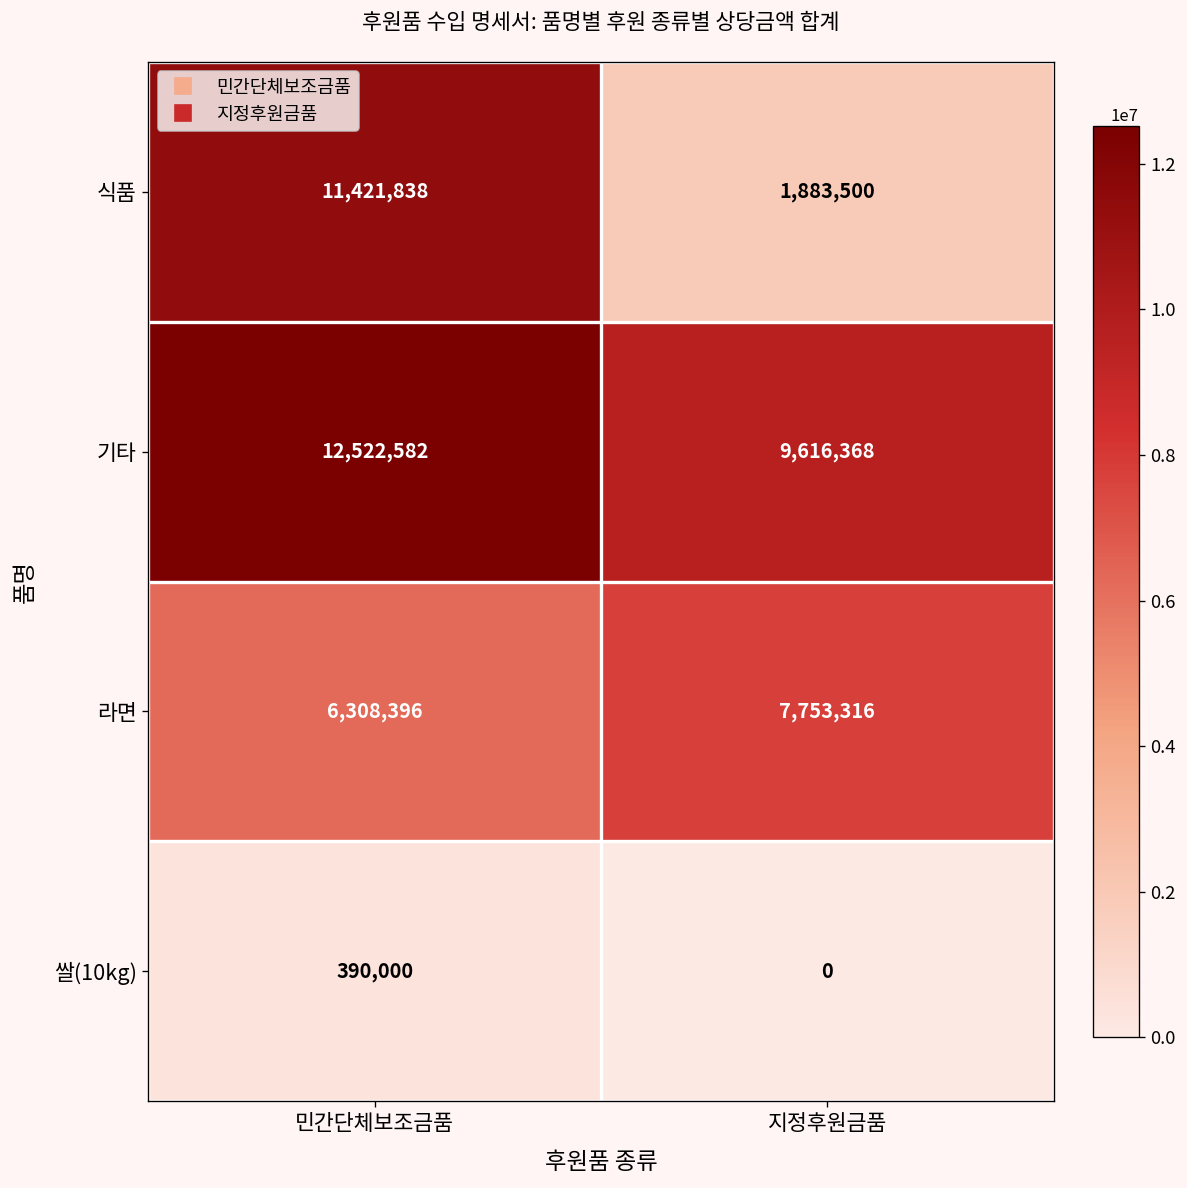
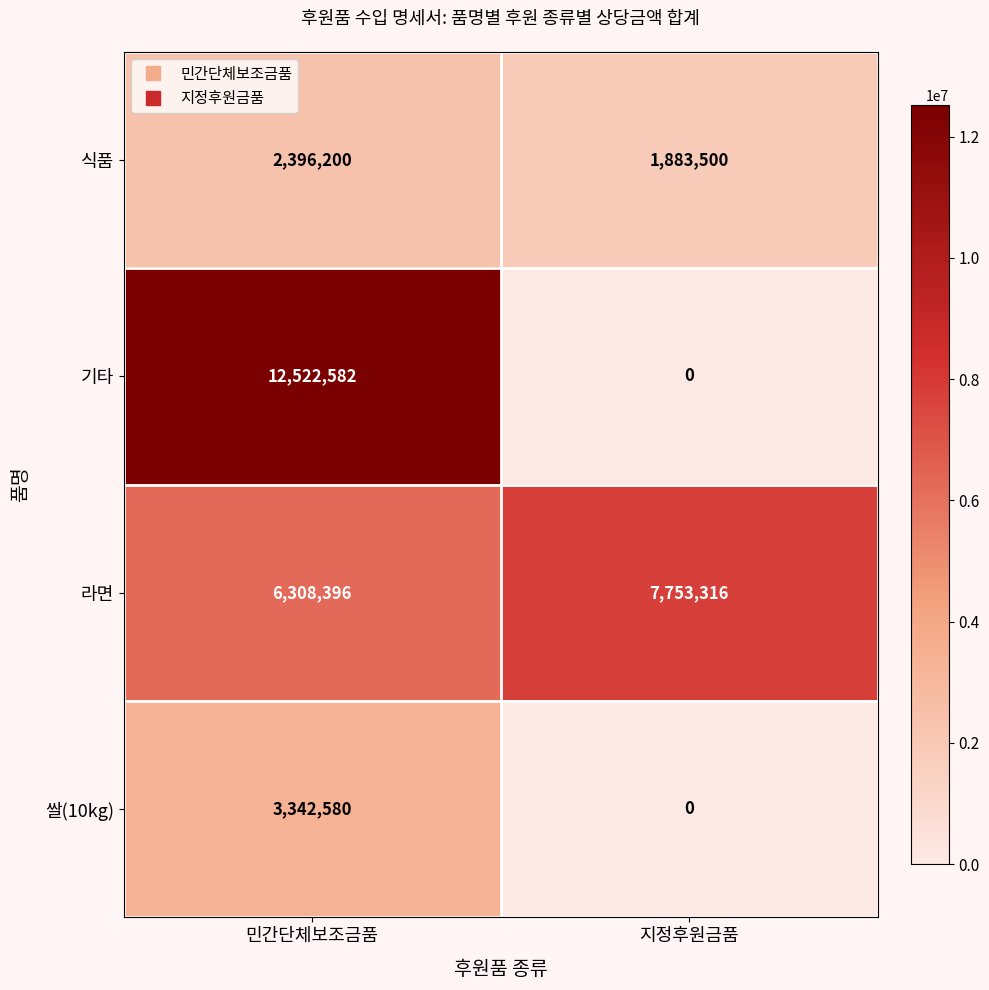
식품, 민간단체보조금품: 11,421,838 -> 2,396,200
기타, 지정후원금품: 9,616,368 -> 0
쌀(10kg), 민간단체보조금품: 390,000 -> 3,342,580
